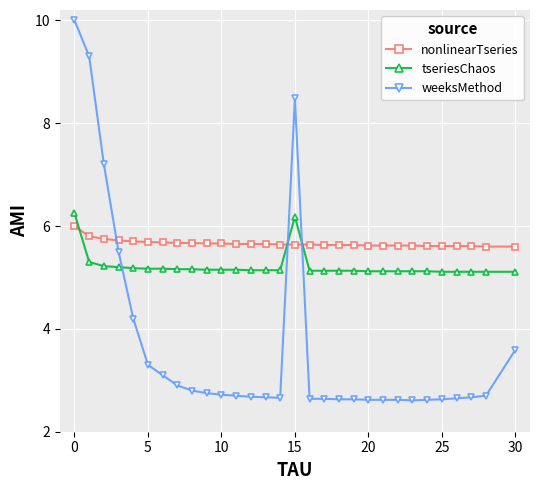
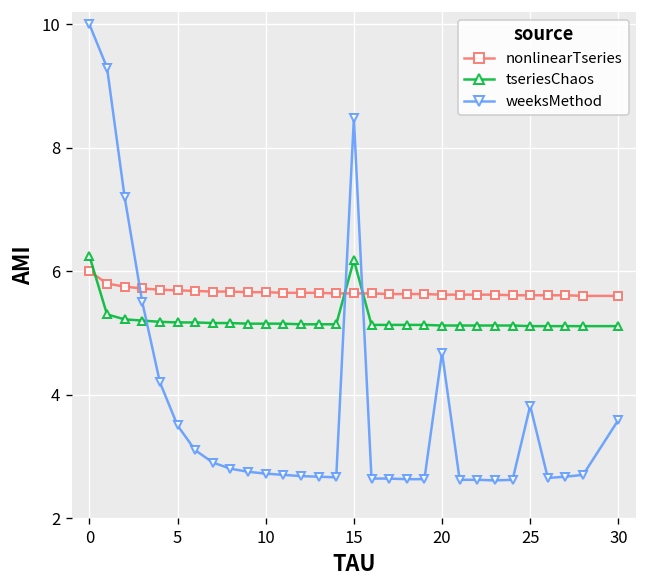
weeksMethod, 5: 3.3 -> 3.5
weeksMethod, 20: 2.6 -> 4.7
weeksMethod, 25: 2.6 -> 3.8
